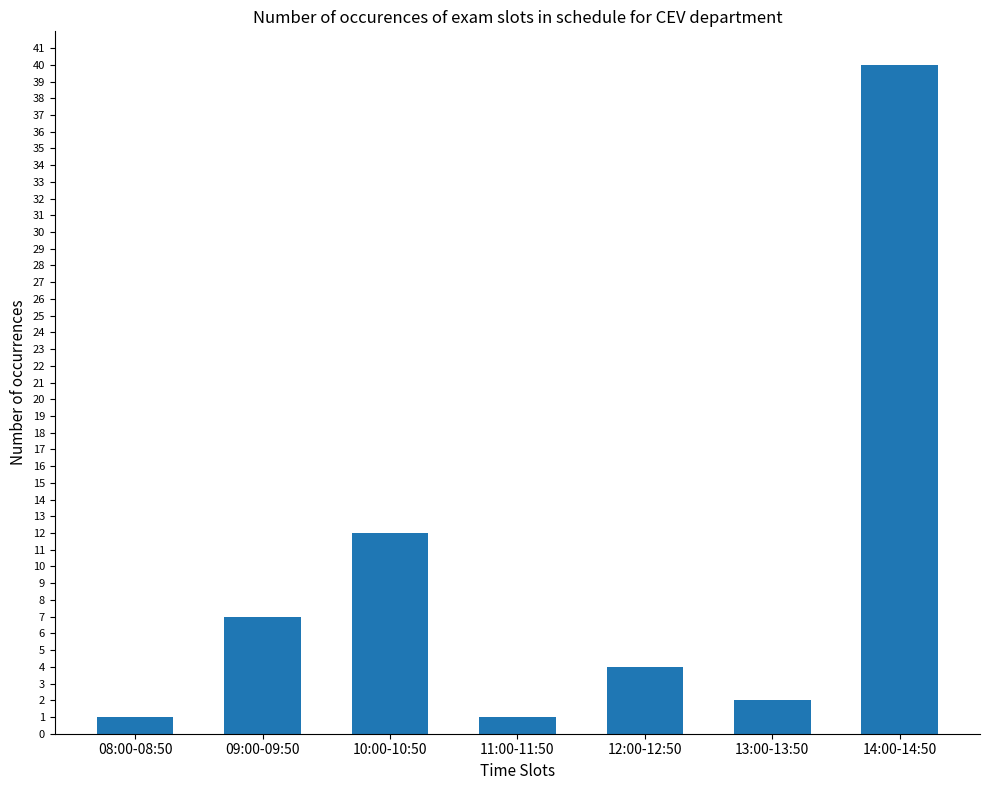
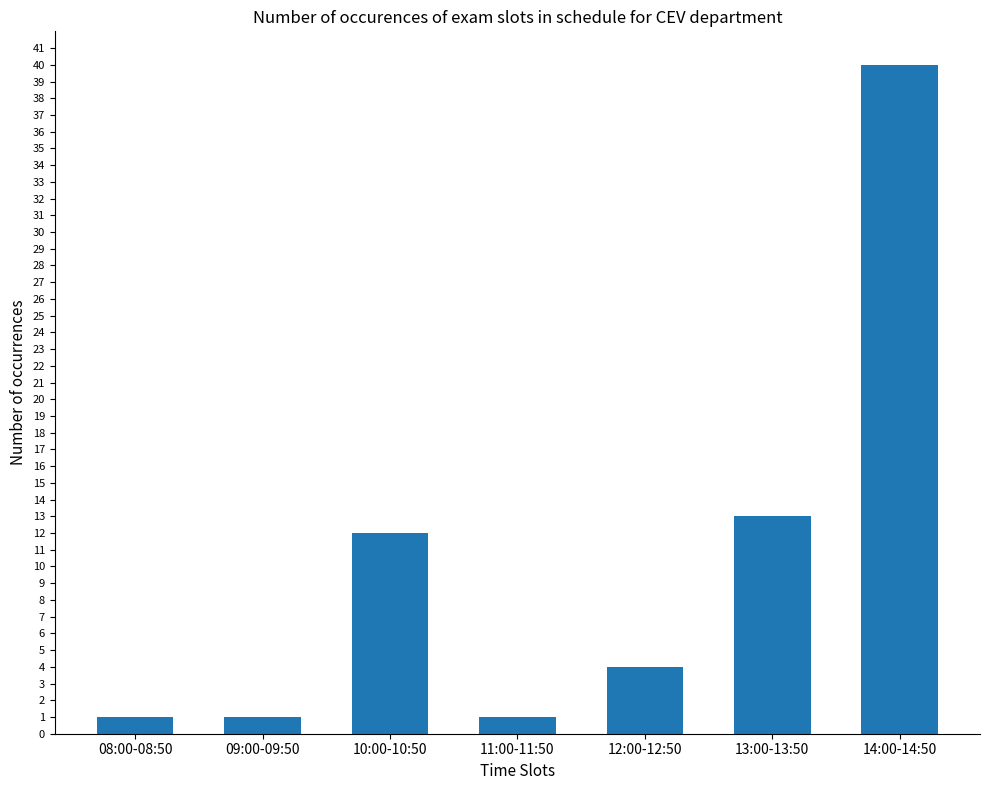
09:00-09:50: 7 -> 1
13:00-13:50: 2 -> 13
